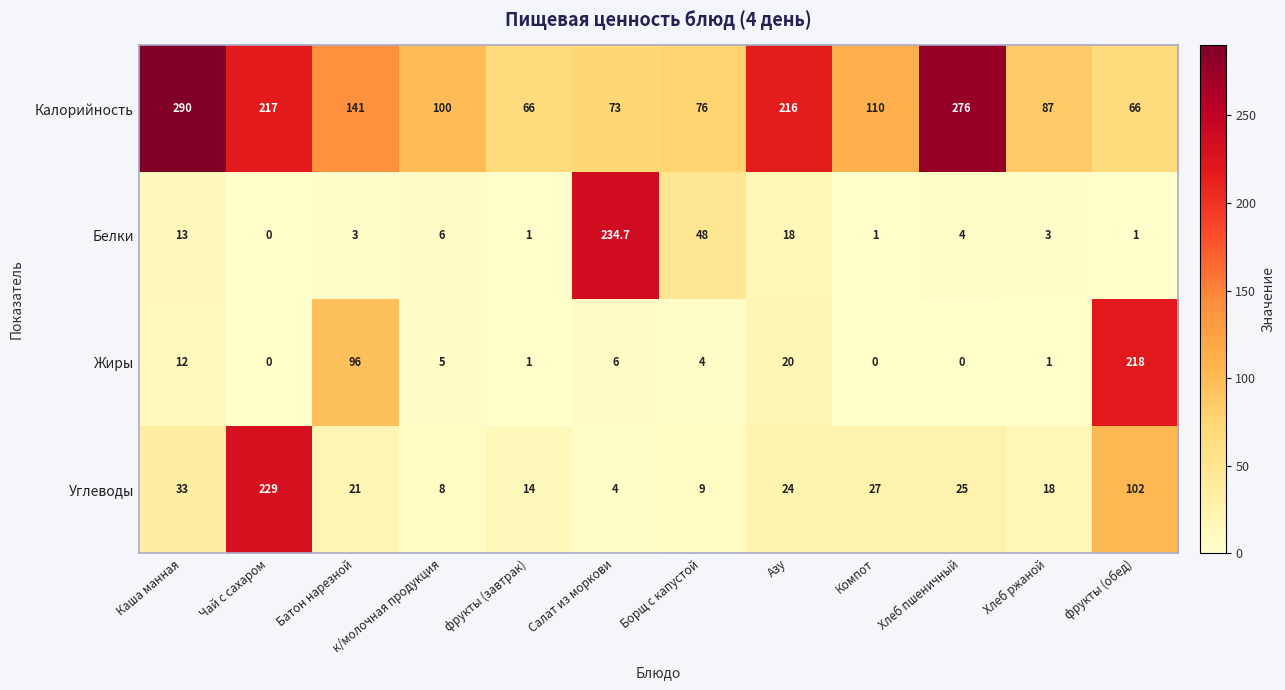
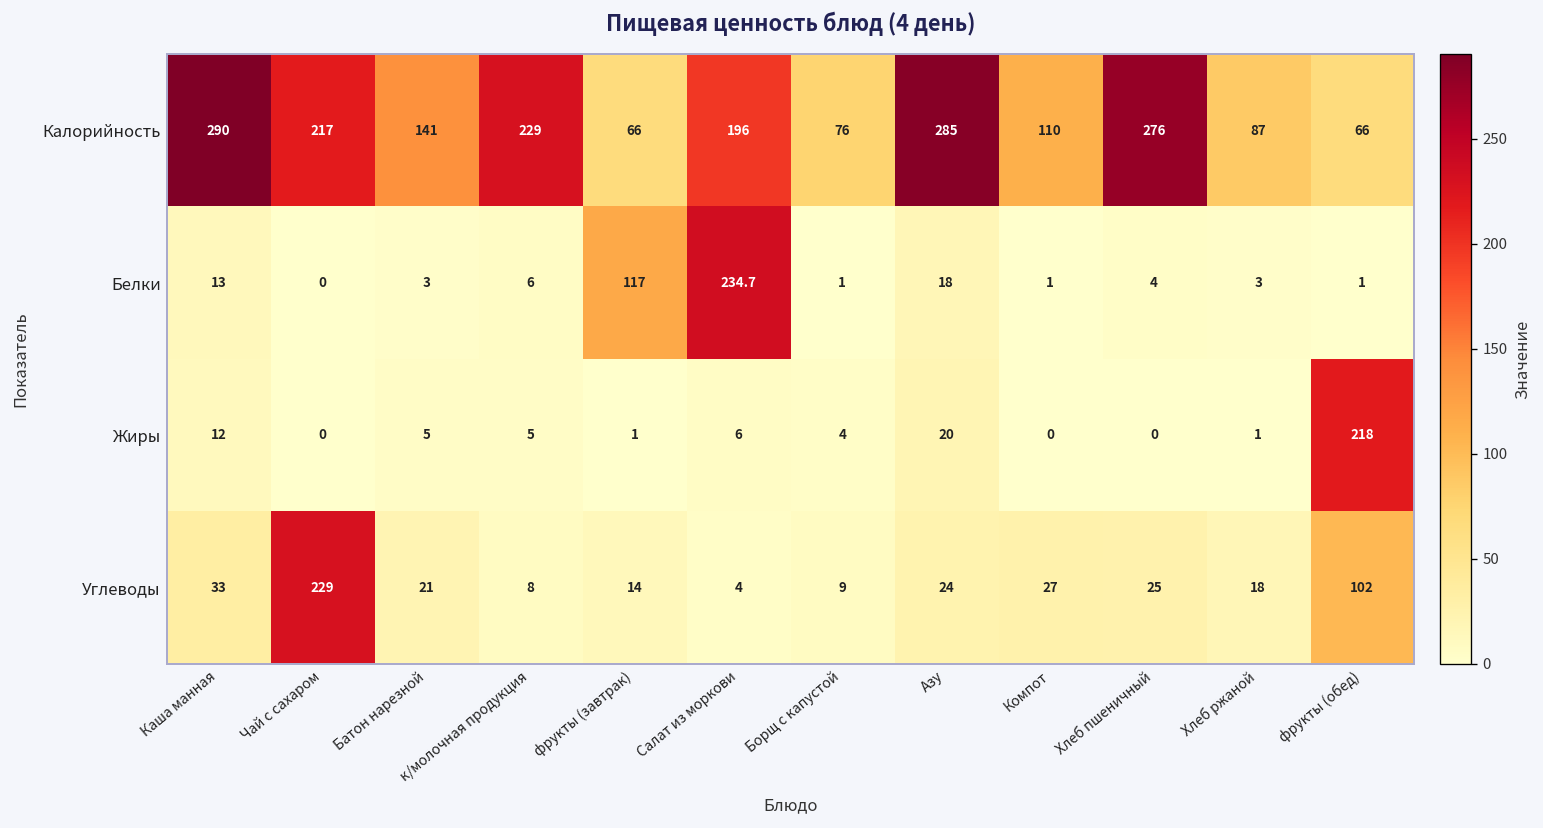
Калорийность, к/молочная продукция: 100 -> 229
Калорийность, Салат из моркови: 73 -> 196
Калорийность, Азу: 216 -> 285
Белки, фрукты (завтрак): 1 -> 117
Белки, Борщ с капустой: 48 -> 1
Жиры, Батон нарезной: 96 -> 5
